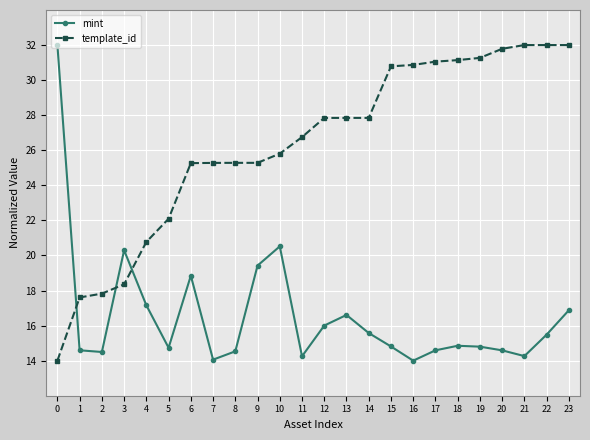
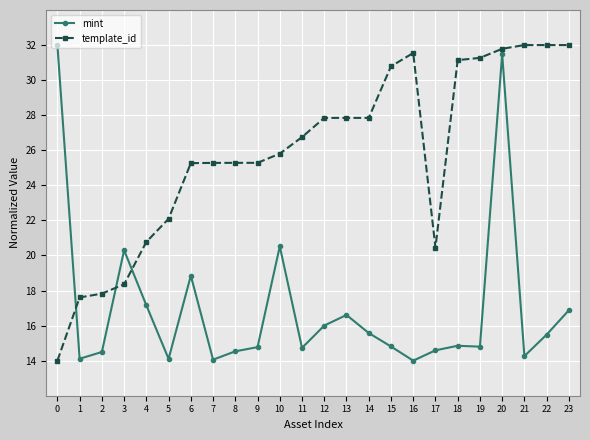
mint, 1: 14.6 -> 14.1
mint, 5: 14.7 -> 14.1
mint, 9: 19.4 -> 14.8
mint, 11: 14.2 -> 14.7
template_id, 16: 30.9 -> 31.5
template_id, 17: 31.1 -> 20.5
mint, 20: 14.6 -> 31.5
